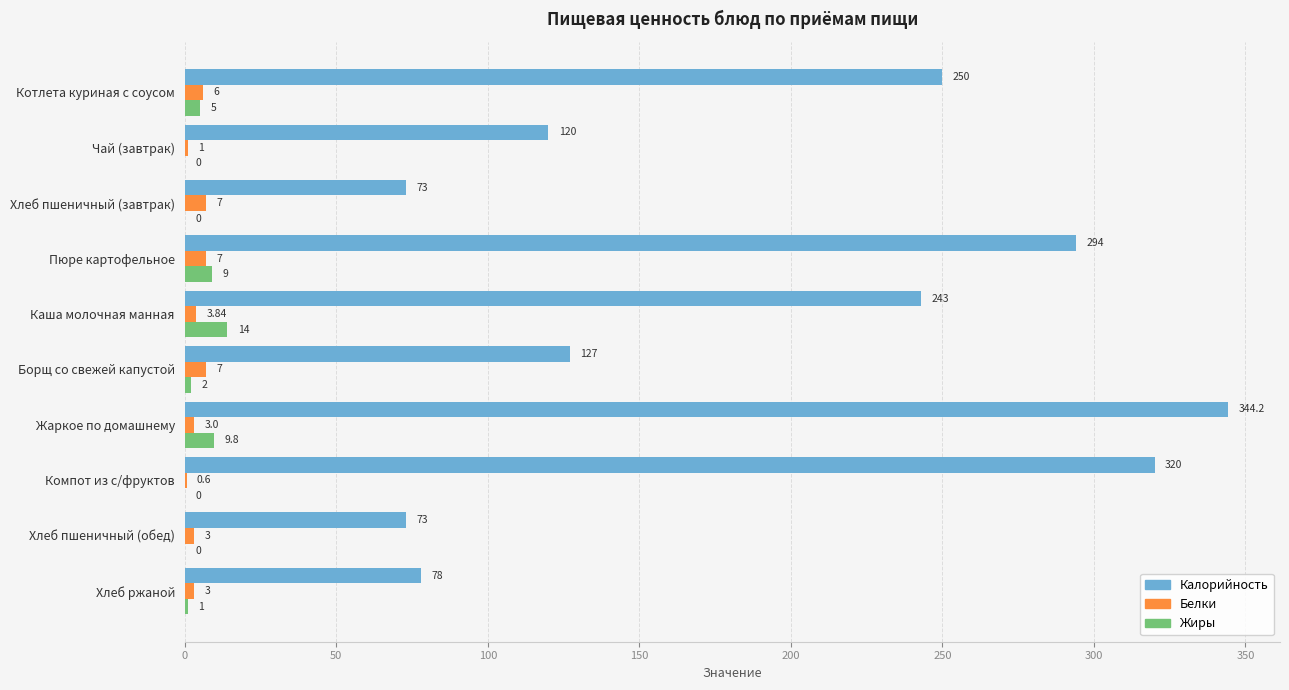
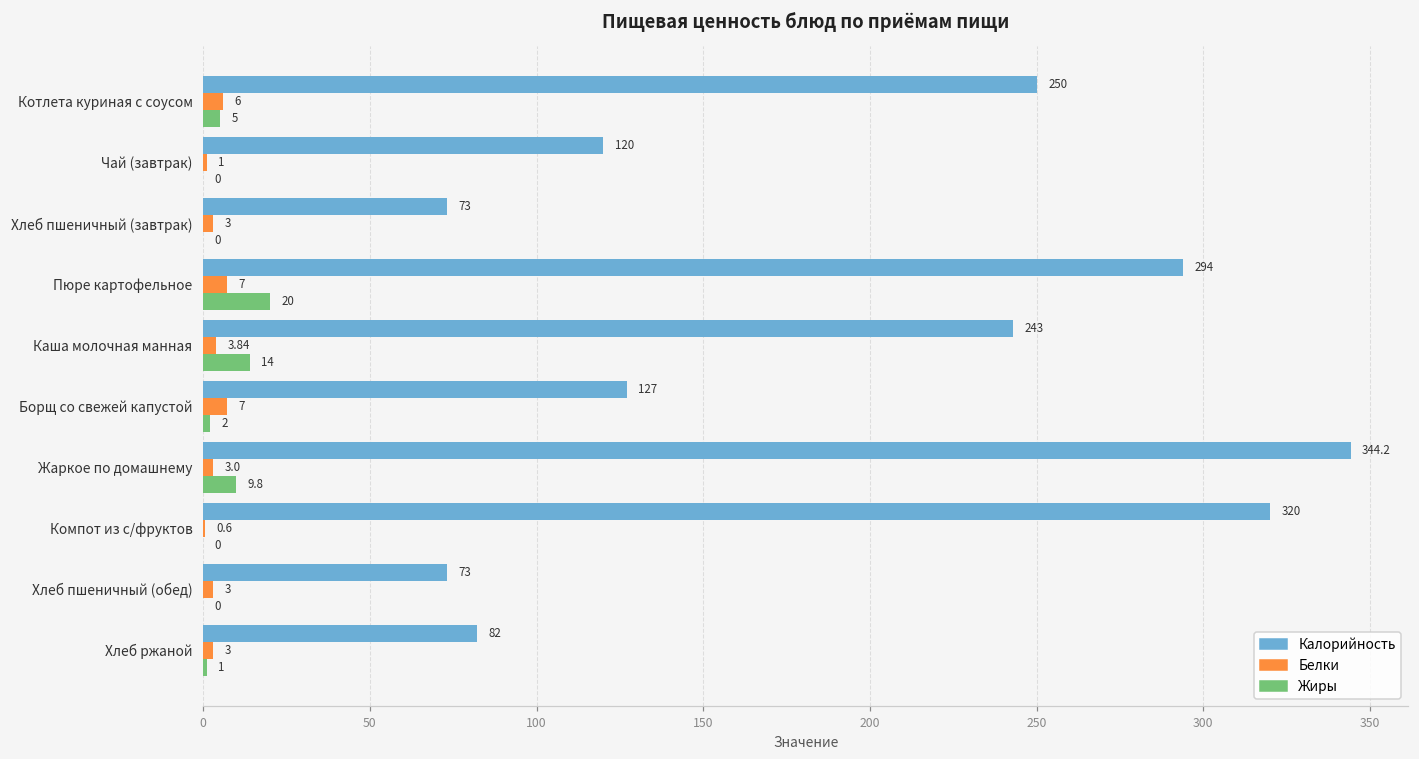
Белки, Хлеб пшеничный (завтрак): 7 -> 3
Жиры, Пюре картофельное: 9 -> 20
Калорийность, Хлеб ржаной: 78 -> 82
